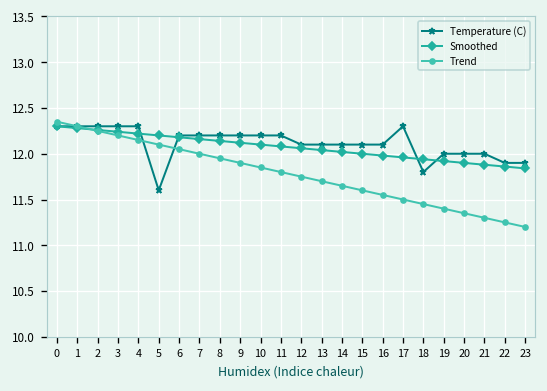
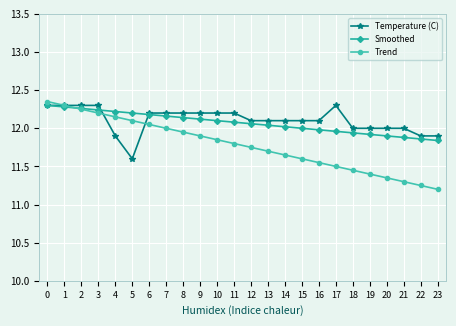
Temperature (C), 4: 12.3 -> 11.9
Temperature (C), 18: 11.8 -> 12.0
